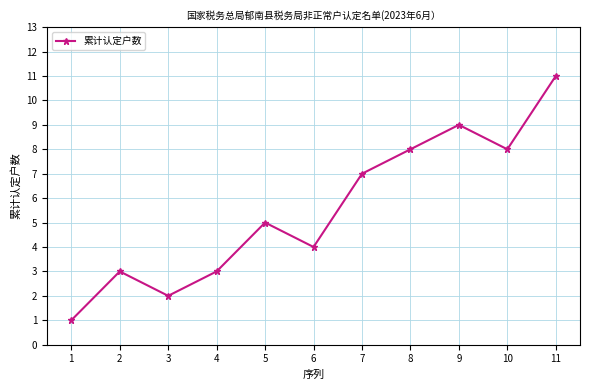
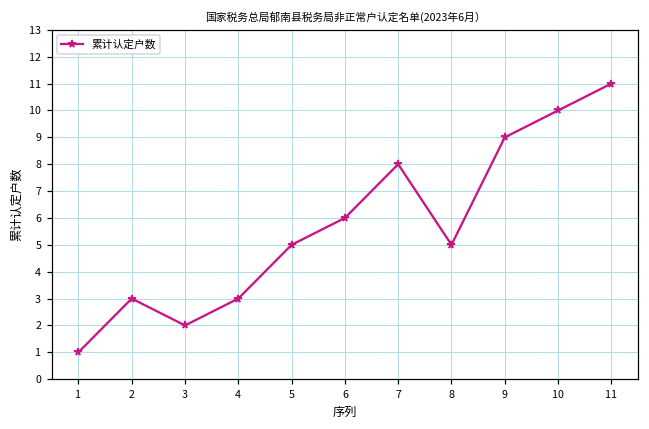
6: 4 -> 6
7: 7 -> 8
8: 8 -> 5
10: 8 -> 10
